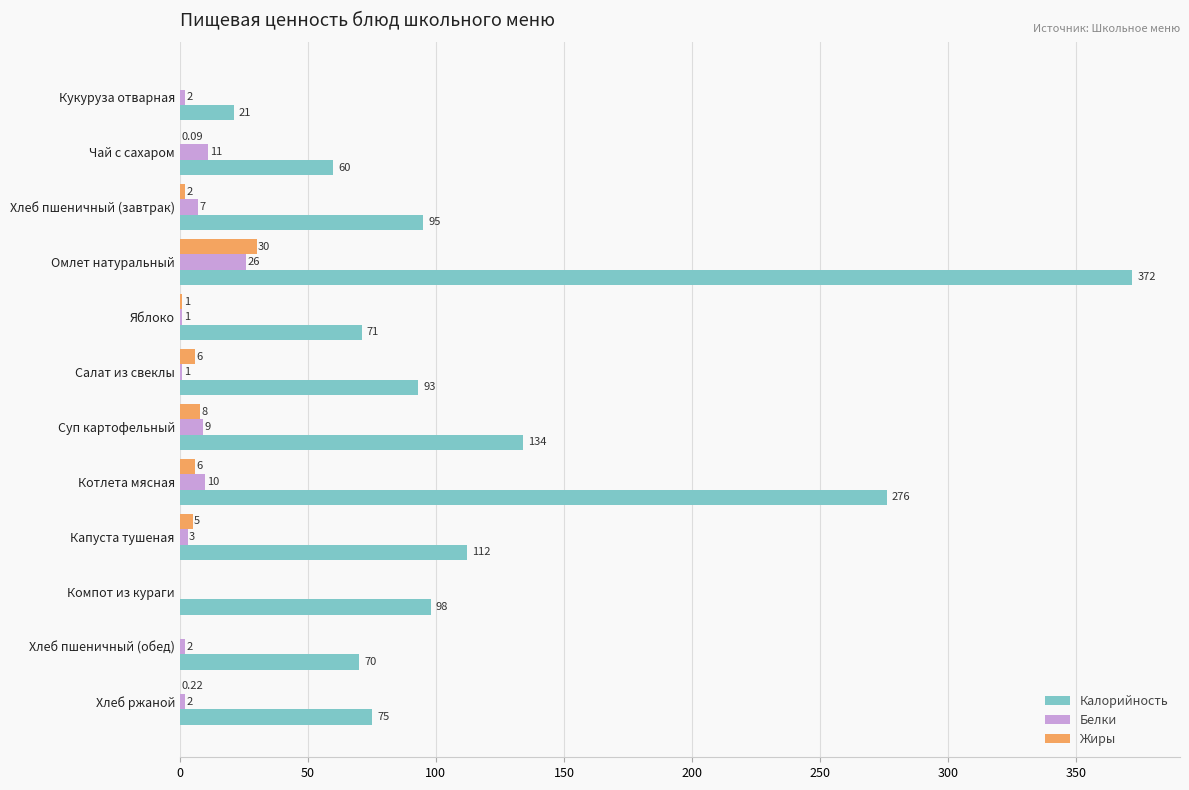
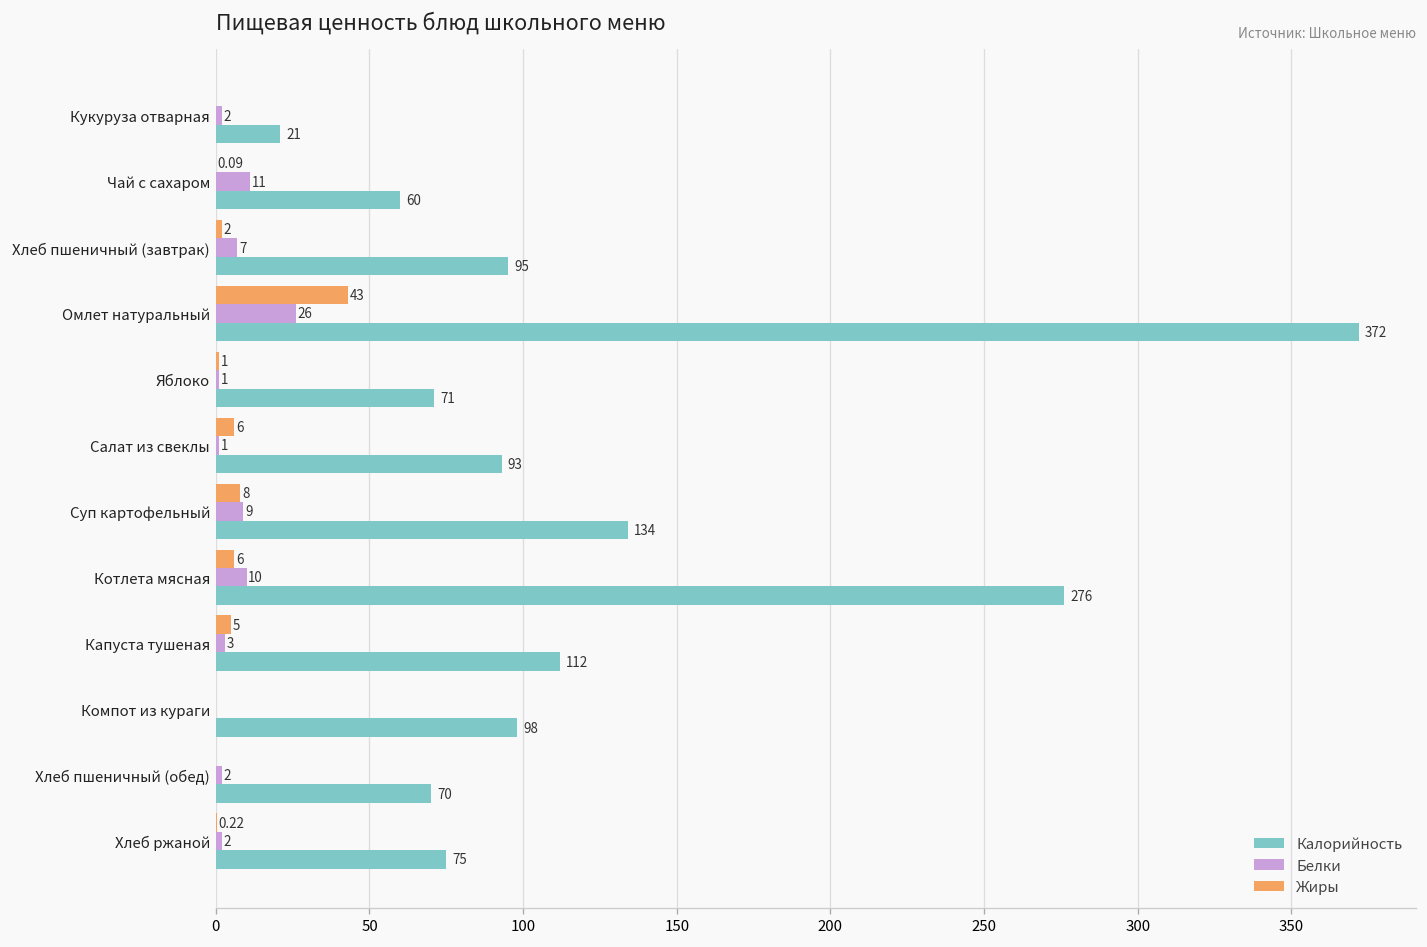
Жиры, Омлет натуральный: 30 -> 43
